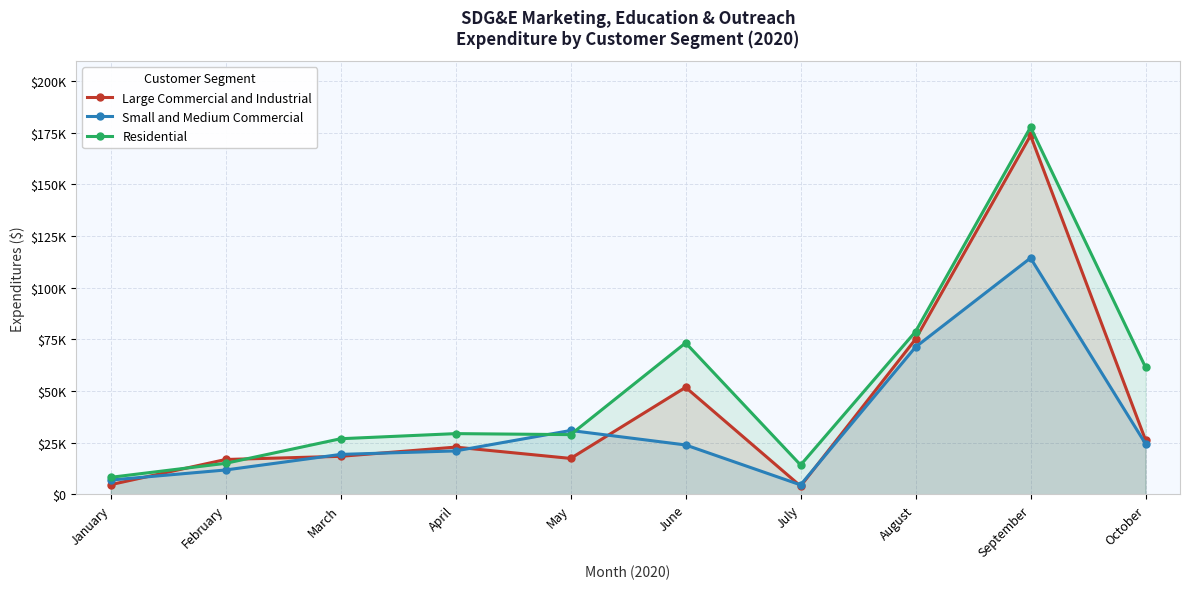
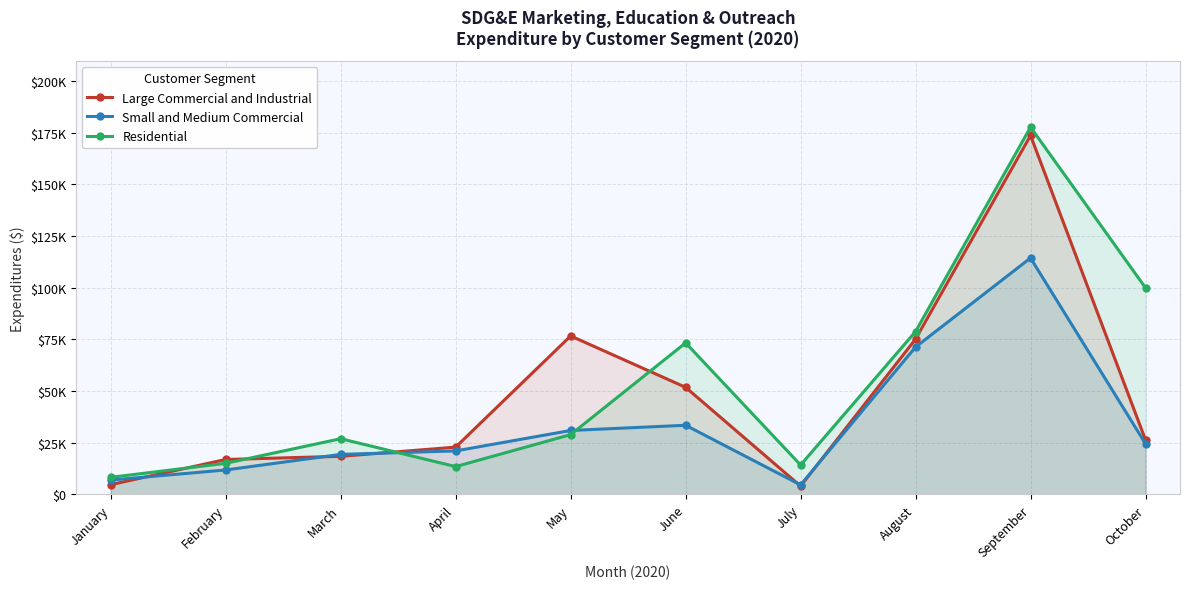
Residential, April: $29000 -> $13000
Large Commercial and Industrial, May: $17000 -> $77000
Small and Medium Commercial, June: $24000 -> $33000
Residential, October: $61000 -> $100000
